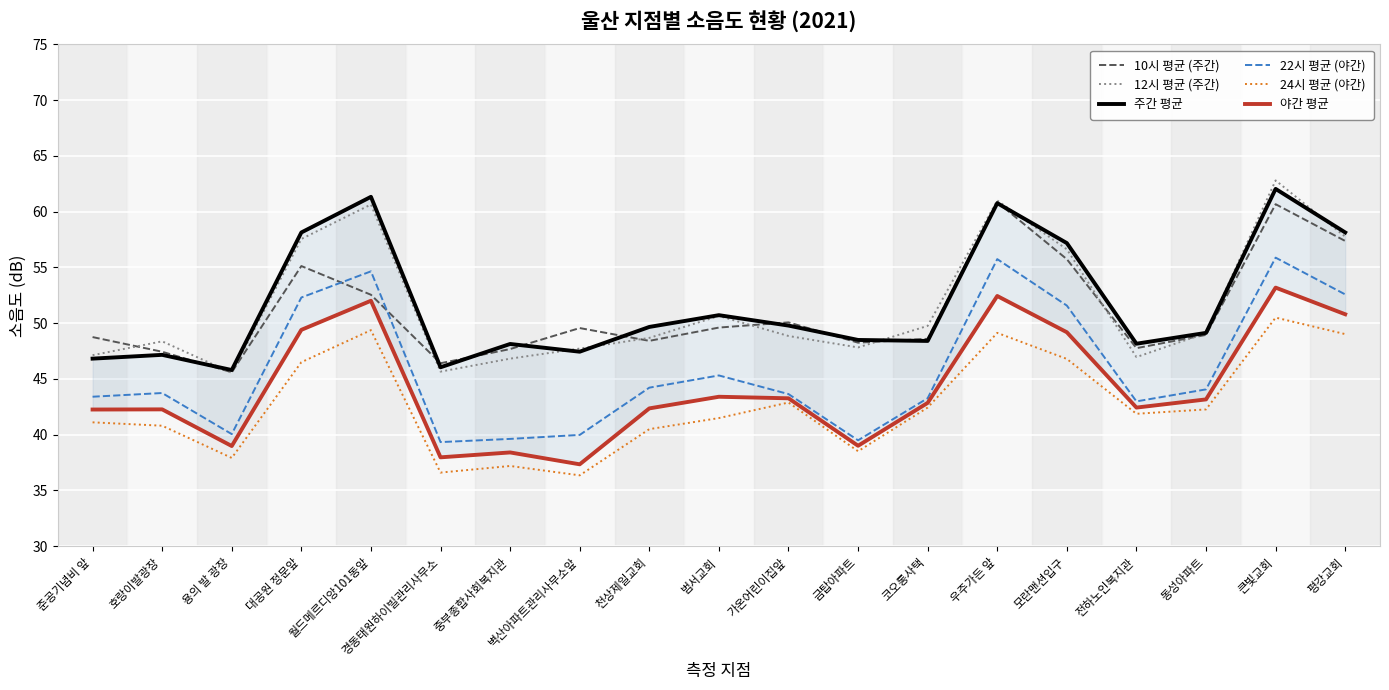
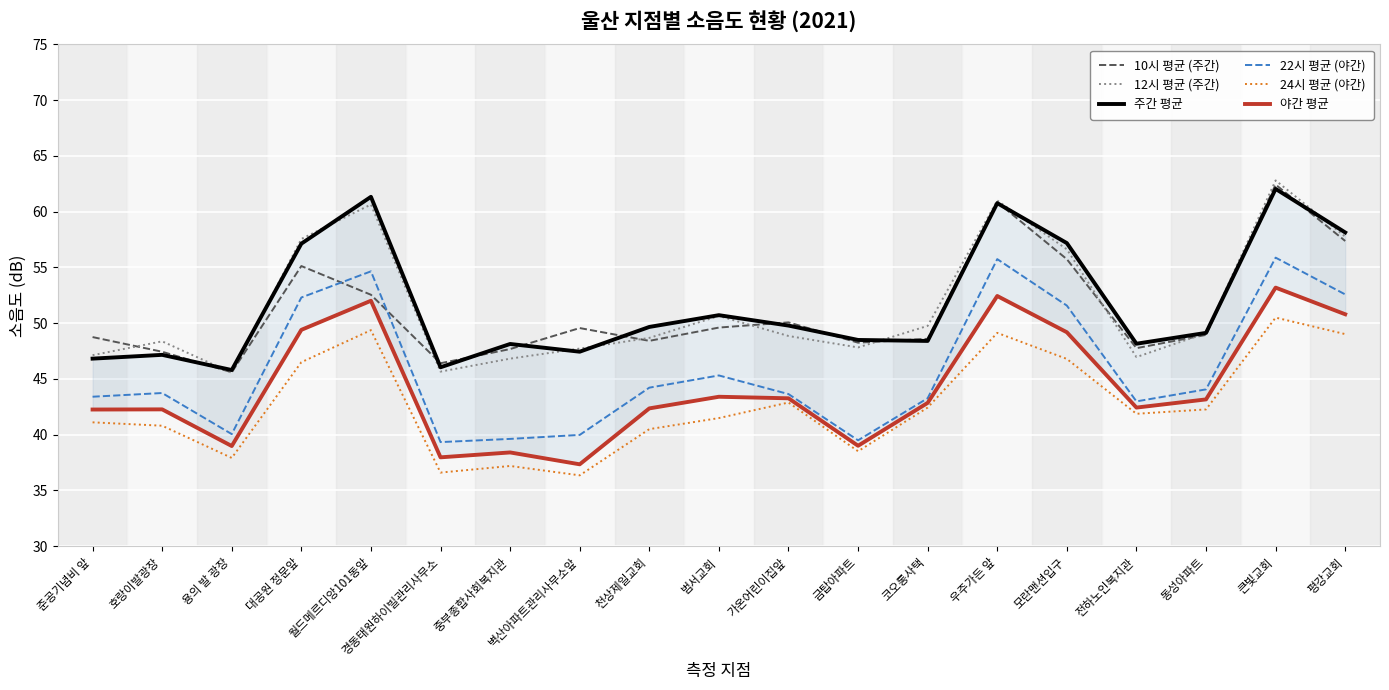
주간 평균, 대공원 정문앞: 58.1 -> 57.1
10시 평균 (주간), 큰빛교회: 60.7 -> 62.4
